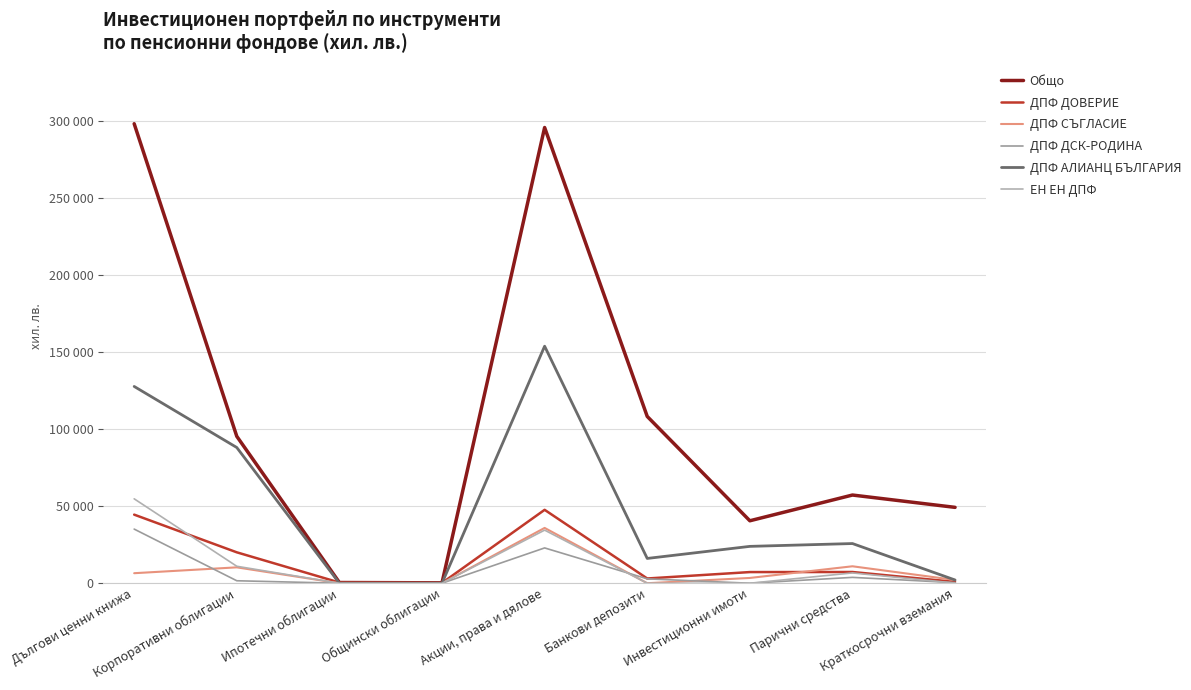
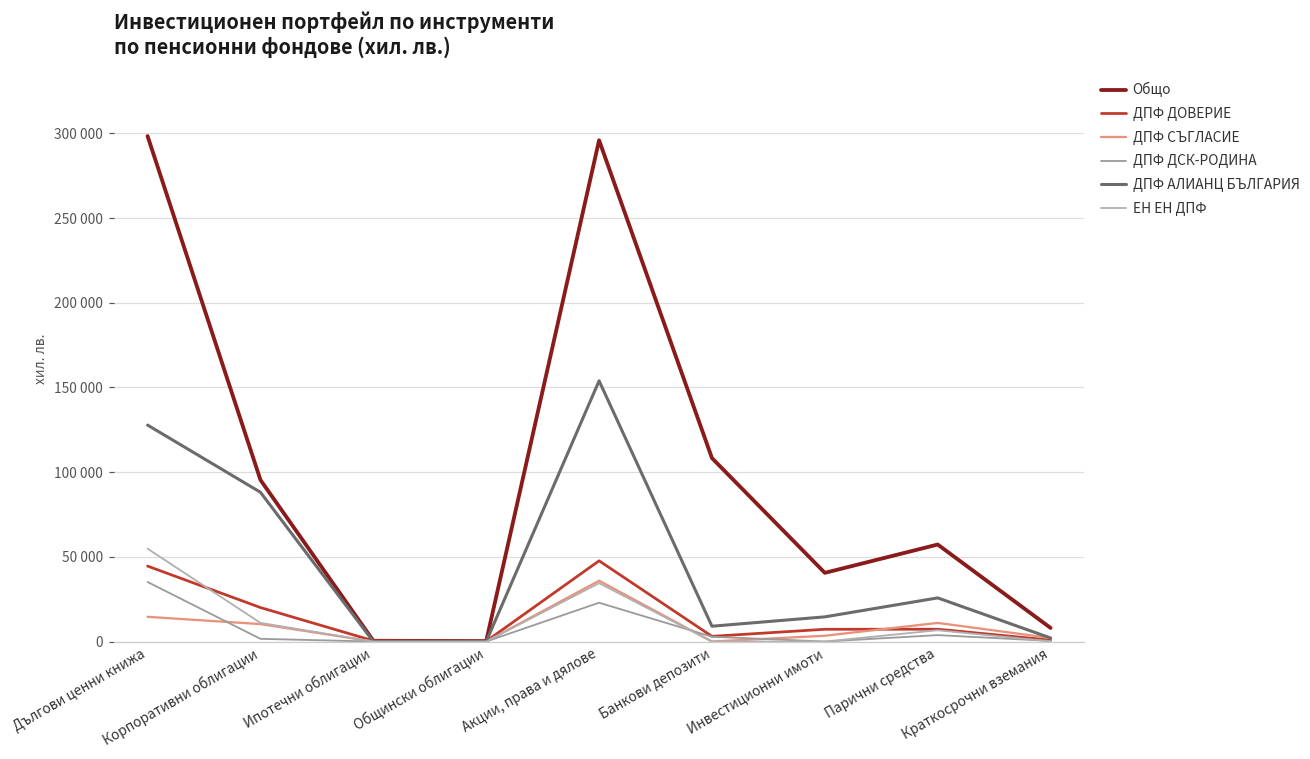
ДПФ СЪГЛАСИЕ, Дългови ценни книжа: 7000 -> 15000
ДПФ АЛИАНЦ БЪЛГАРИЯ, Банкови депозити: 16000 -> 9000
ДПФ АЛИАНЦ БЪЛГАРИЯ, Инвестиционни имоти: 24000 -> 15000
Общо, Краткосрочни вземания: 49000 -> 8000
